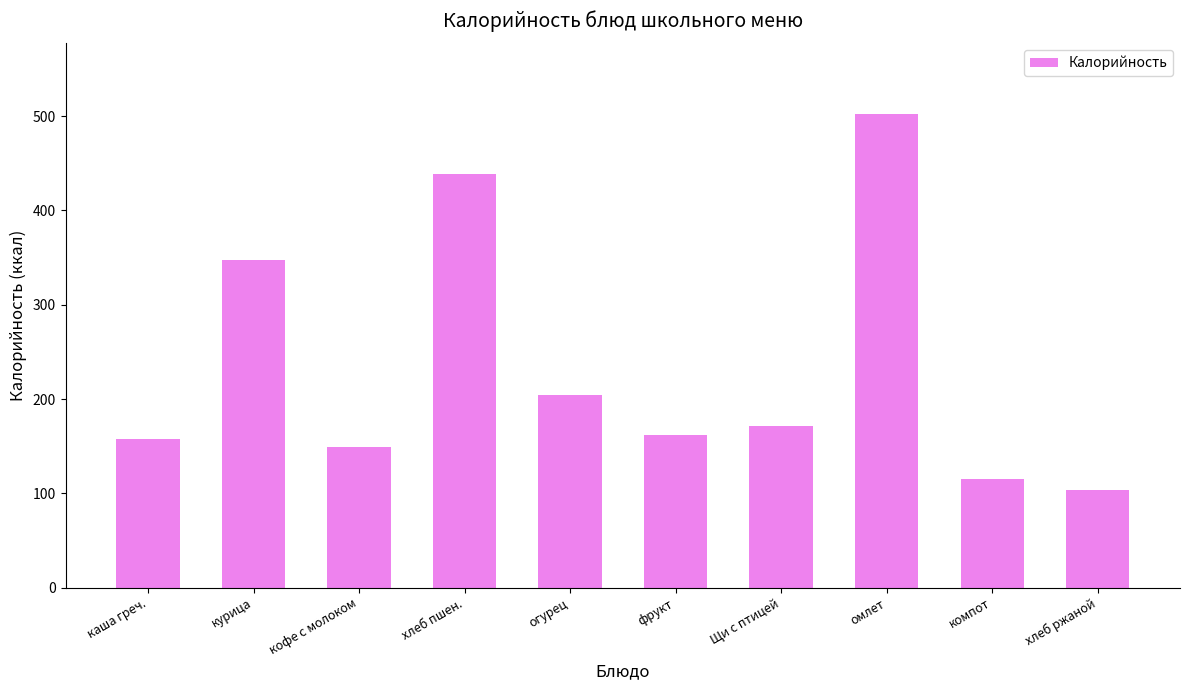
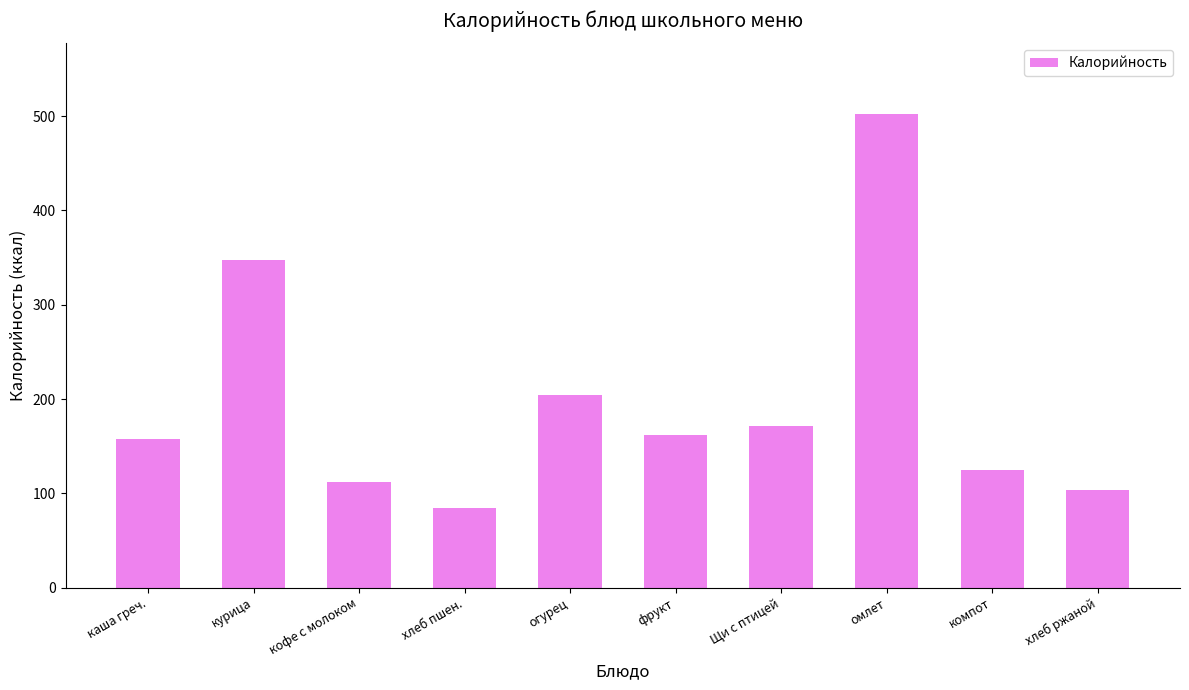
кофе с молоком: 150 -> 110
хлеб пшен.: 440 -> 80
компот: 110 -> 130
